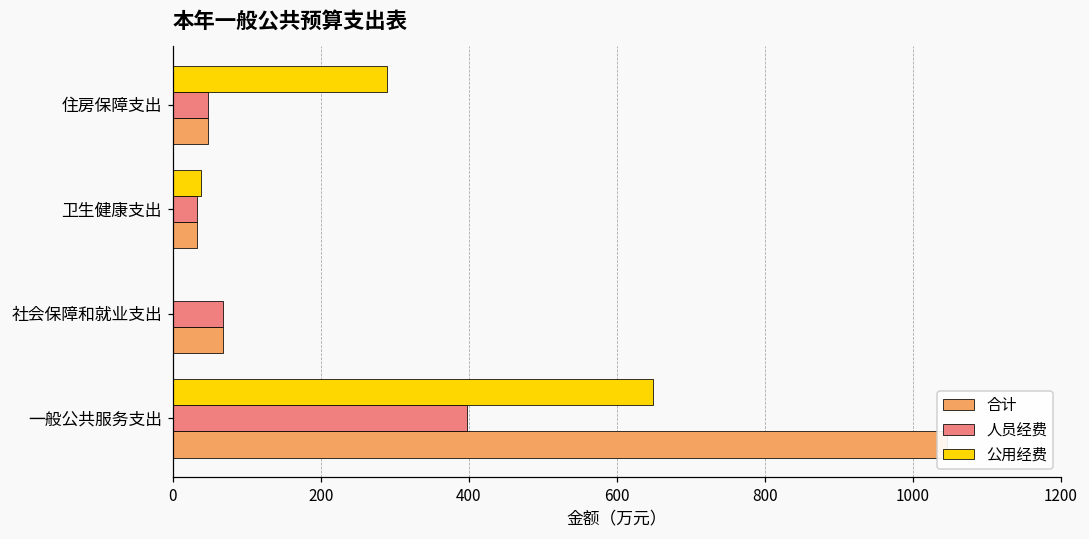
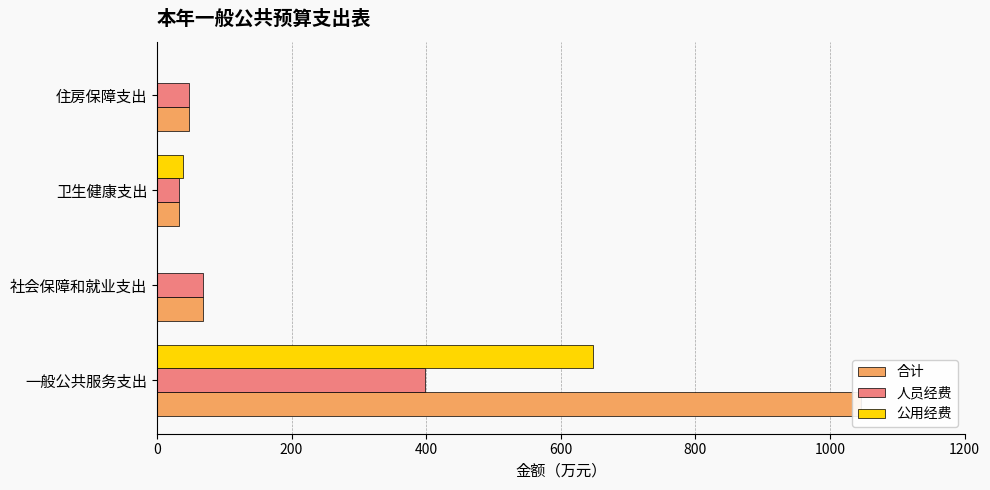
公用经费, 住房保障支出: 290 -> 0
